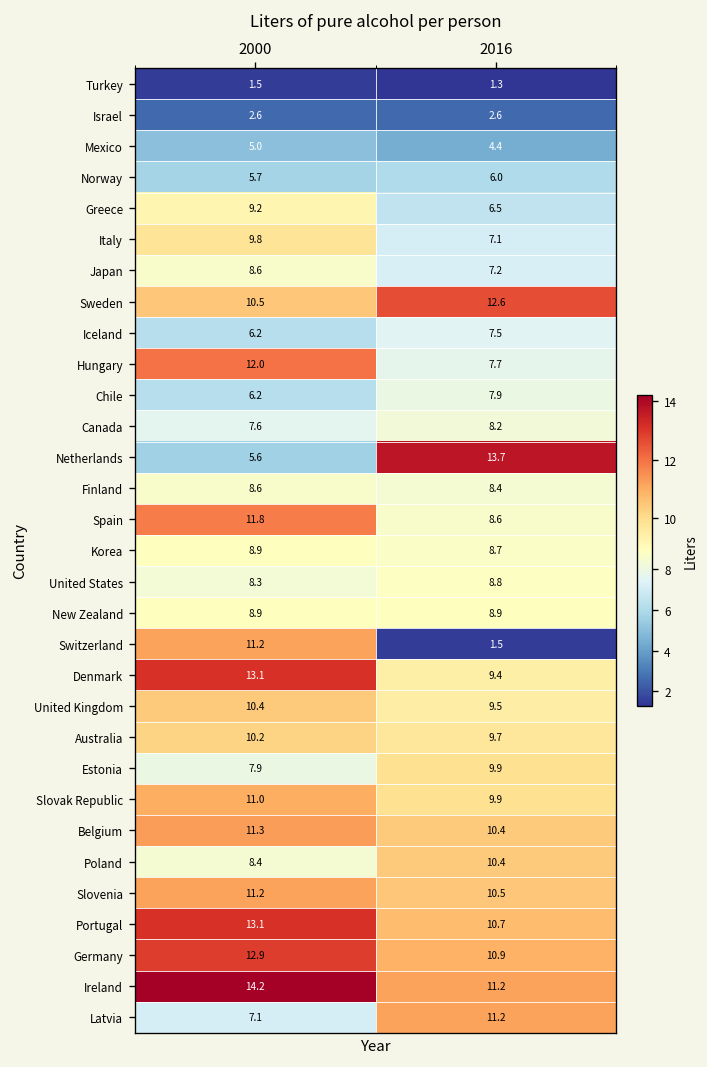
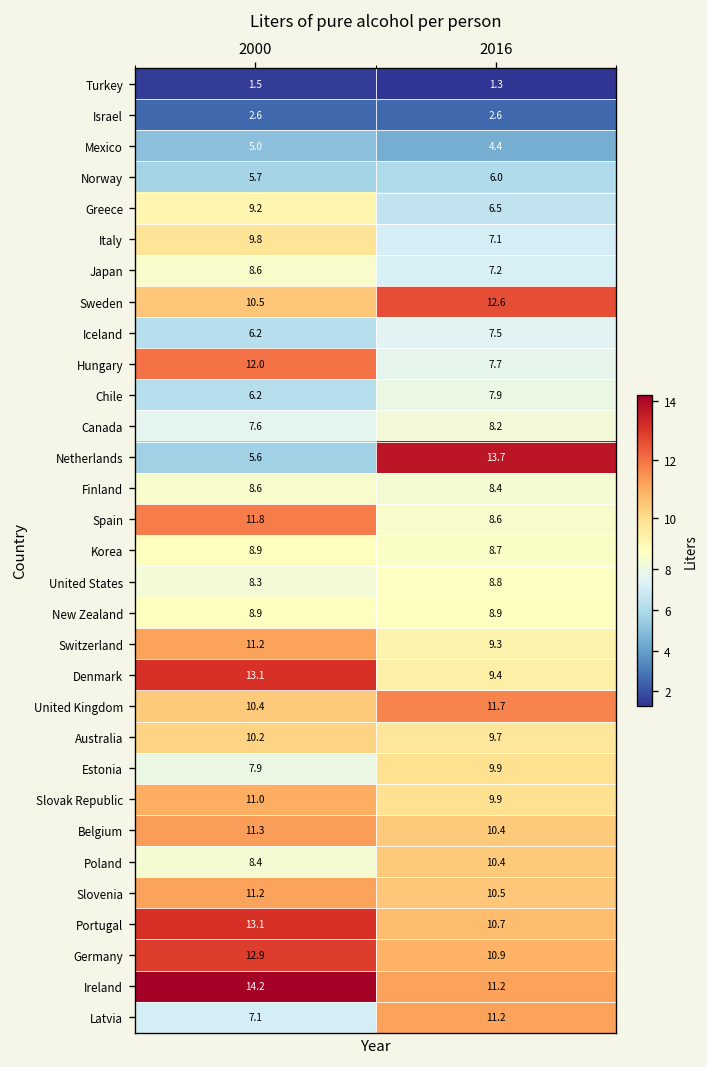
Switzerland, 2016: 1.5 -> 9.3
United Kingdom, 2016: 9.5 -> 11.7
